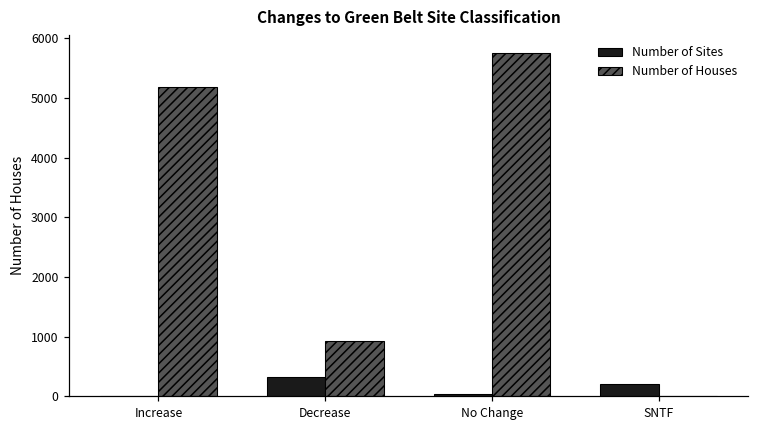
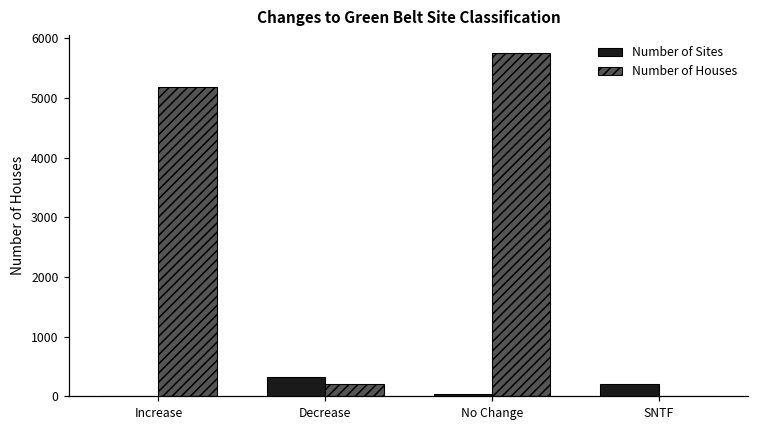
Number of Houses, Decrease: 900 -> 200
